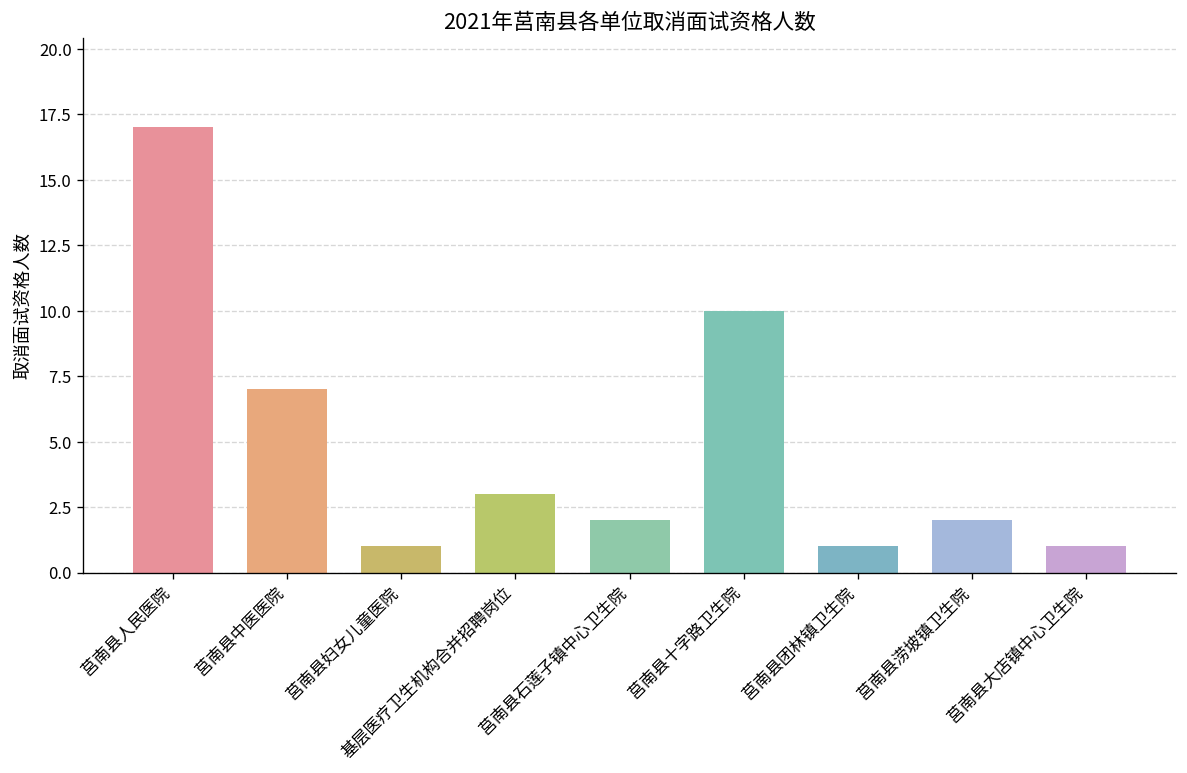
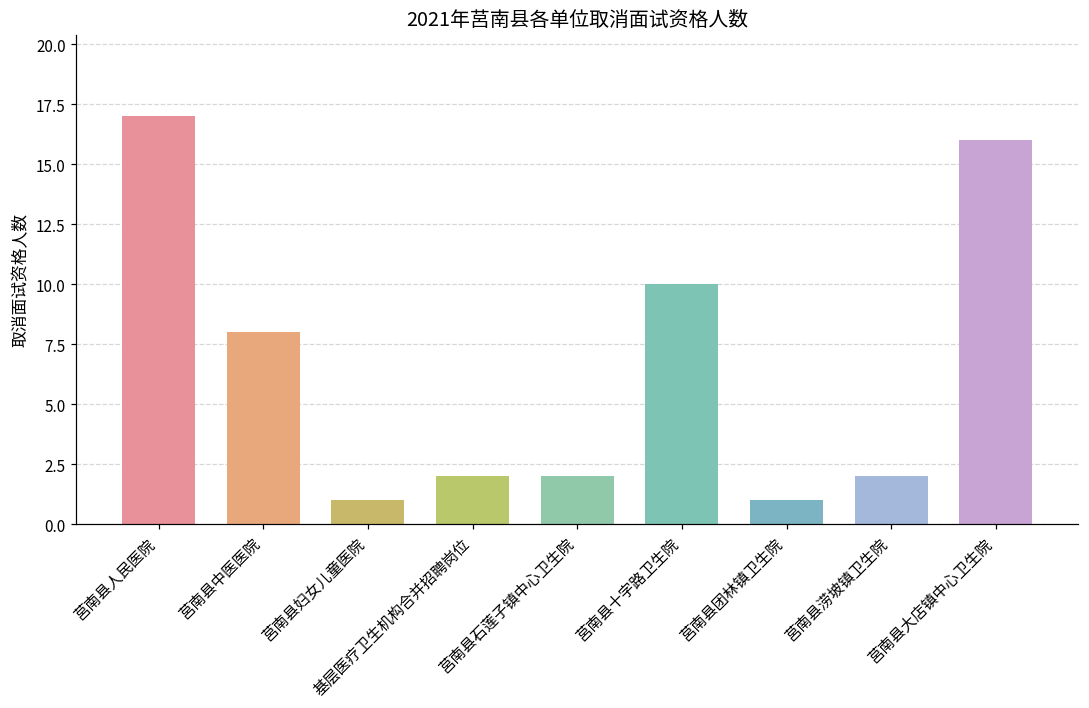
莒南县中医医院: 7 -> 8
基层医疗卫生机构合并招聘岗位: 3 -> 2
莒南县大店镇中心卫生院: 1 -> 16
